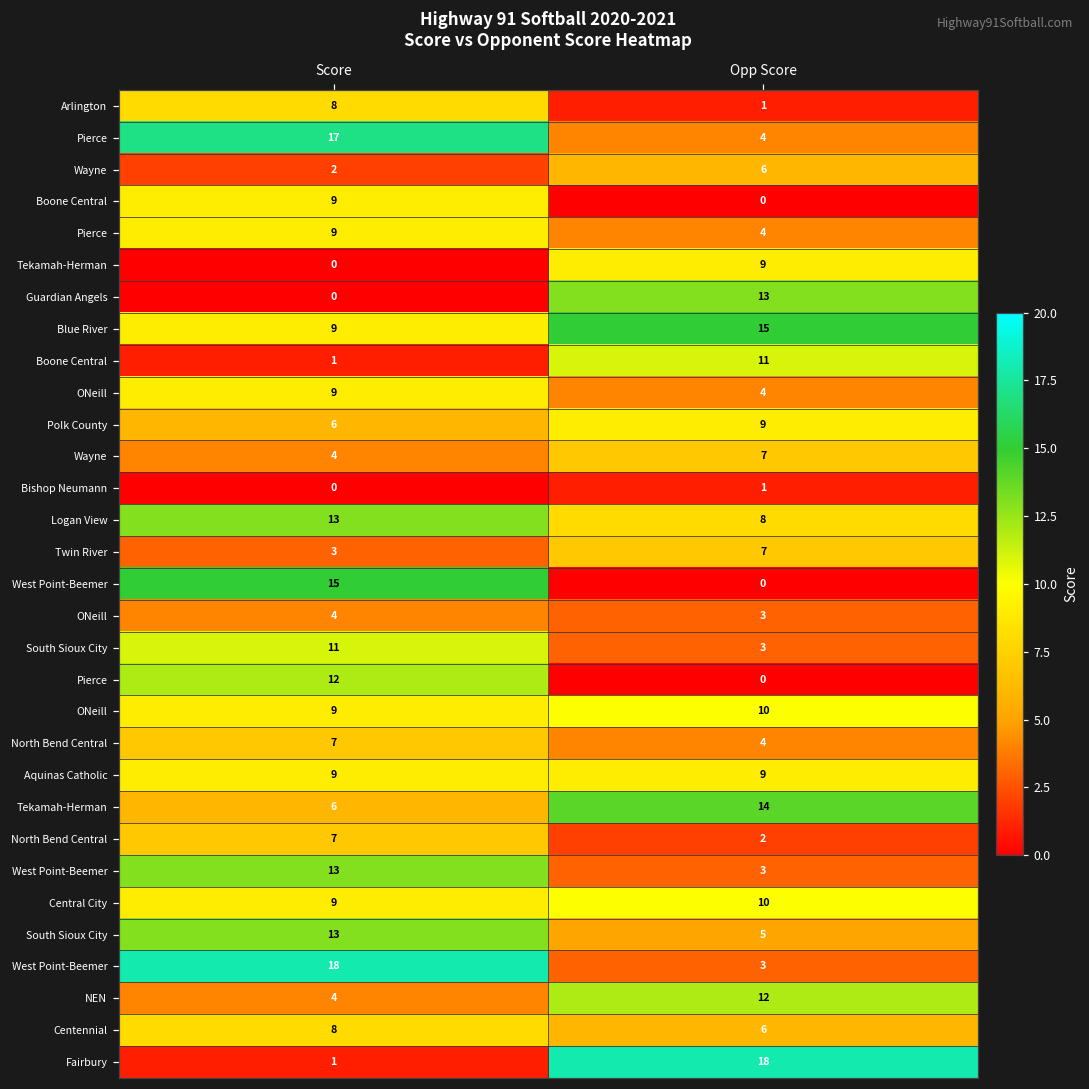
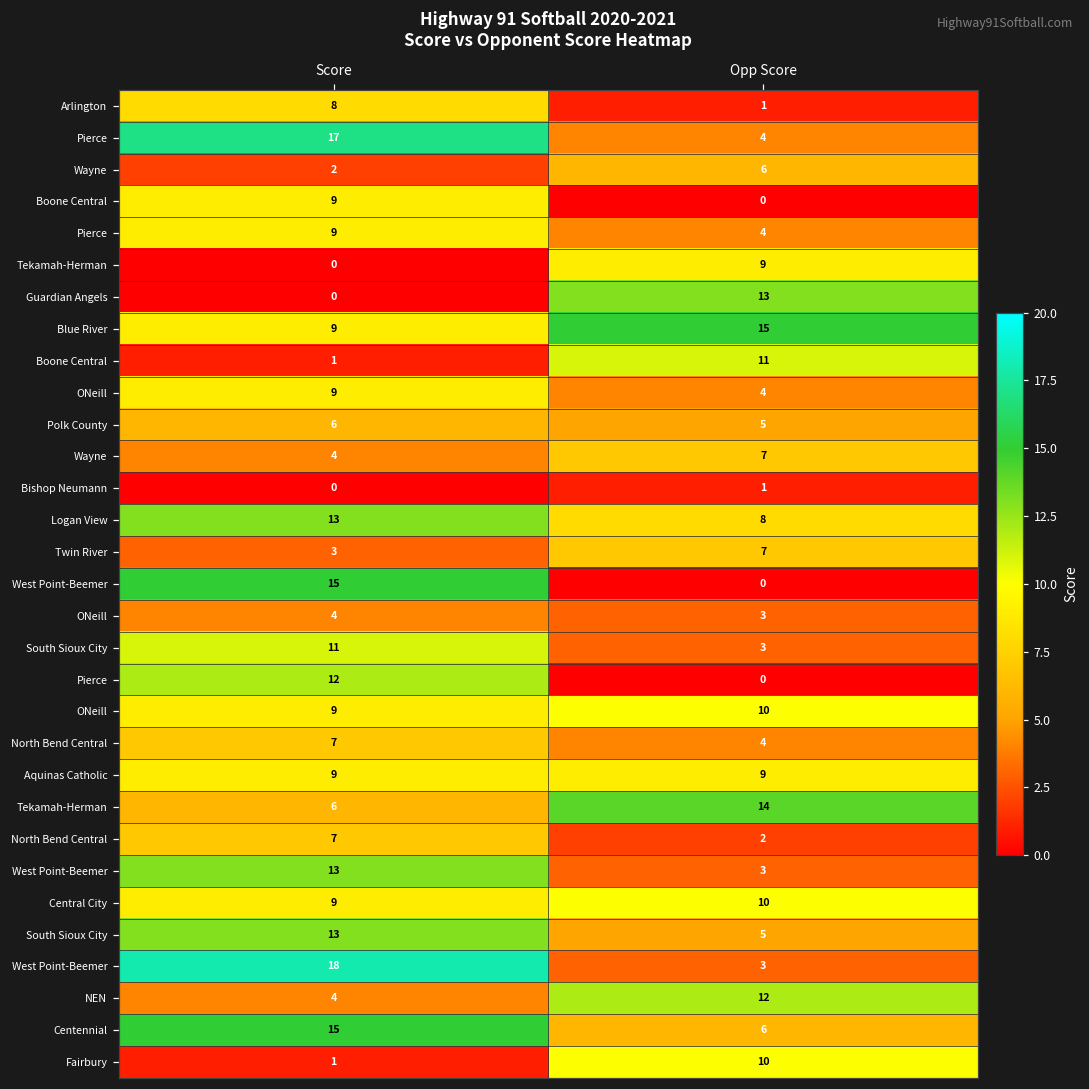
Polk County, Opp Score: 9 -> 5
Centennial, Score: 8 -> 15
Fairbury, Opp Score: 18 -> 10
